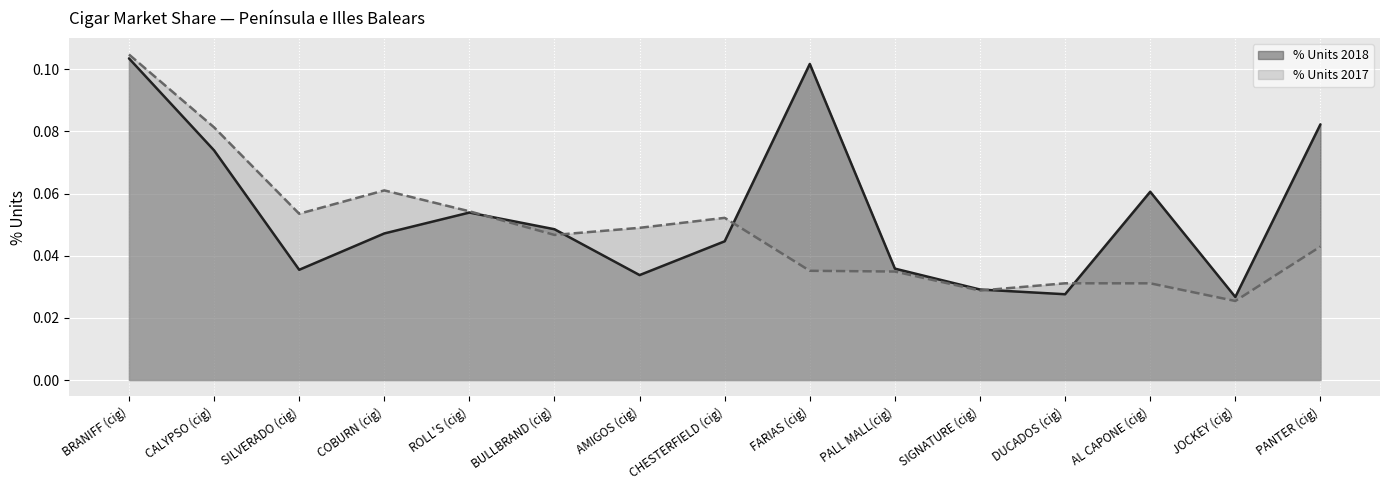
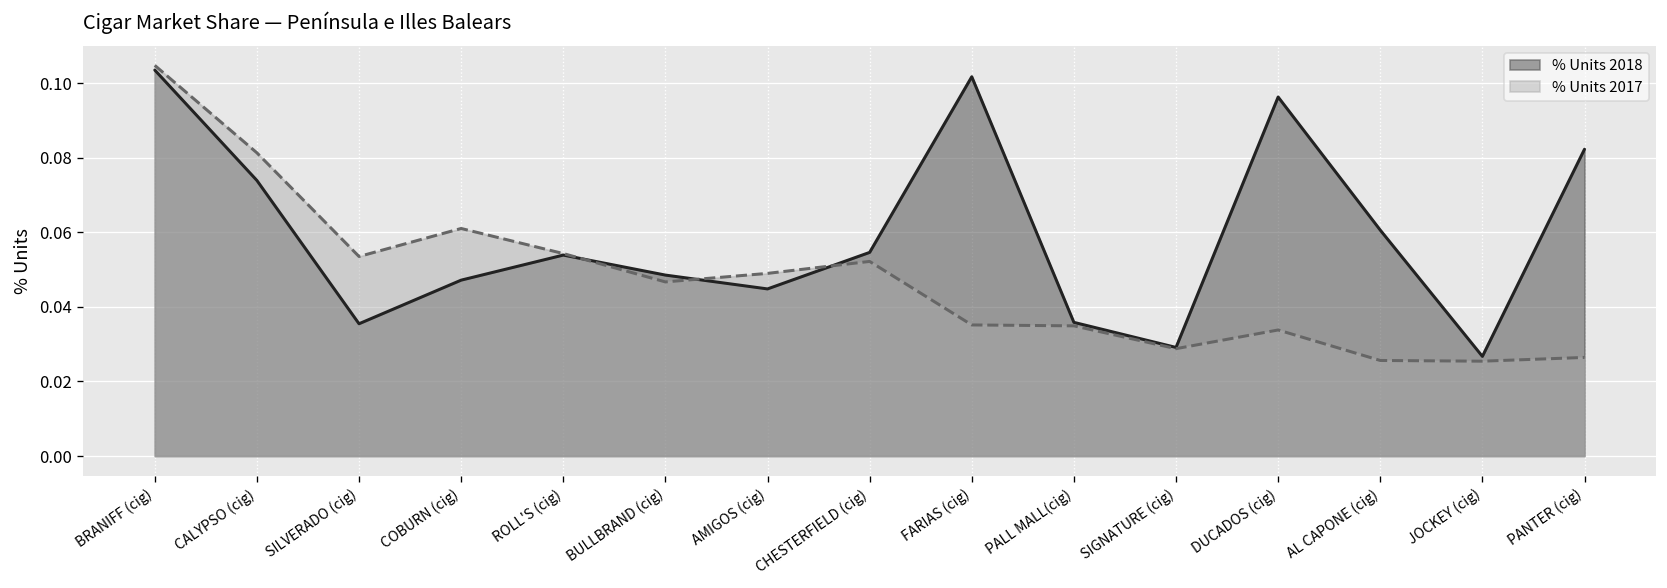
% Units 2018, AMIGOS (cig): 0.034 -> 0.045
% Units 2018, CHESTERFIELD (cig): 0.045 -> 0.055
% Units 2018, DUCADOS (cig): 0.028 -> 0.096
% Units 2017, DUCADOS (cig): 0.031 -> 0.034
% Units 2017, AL CAPONE (cig): 0.031 -> 0.026
% Units 2017, PANTER (cig): 0.043 -> 0.026
